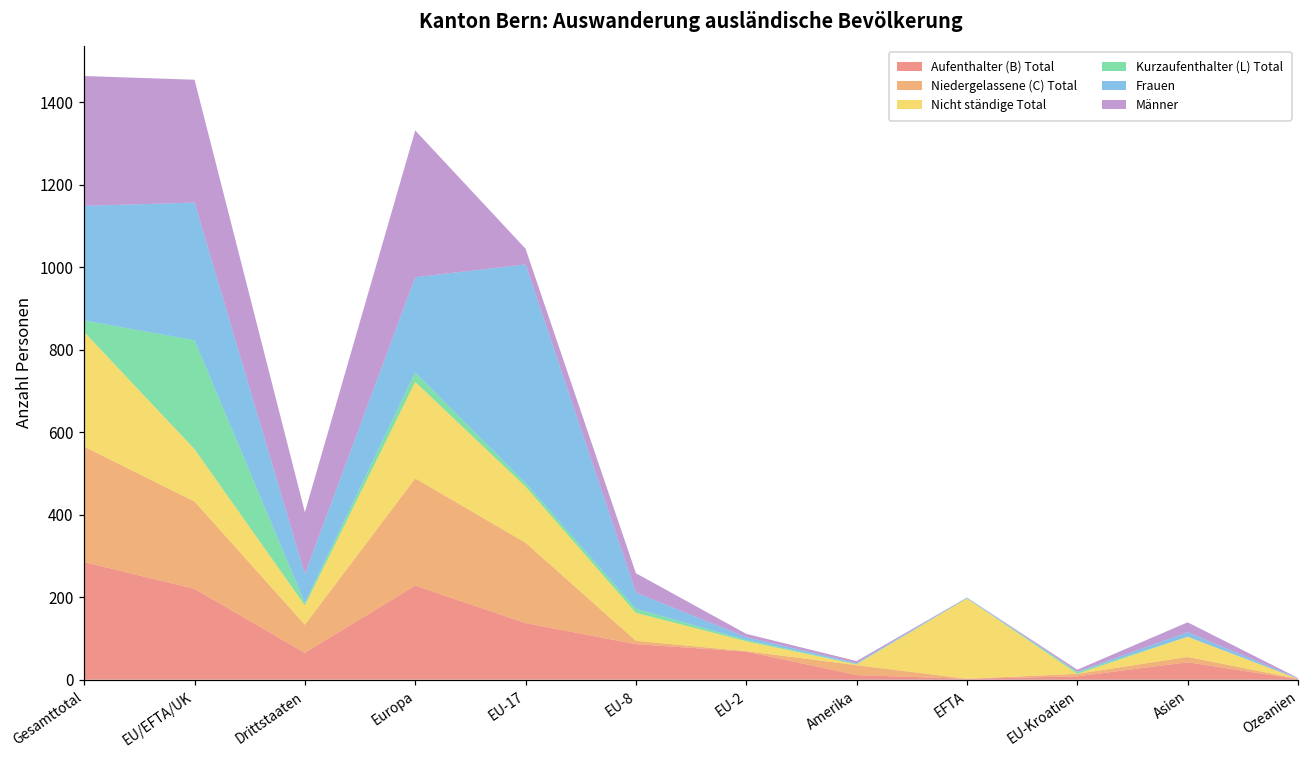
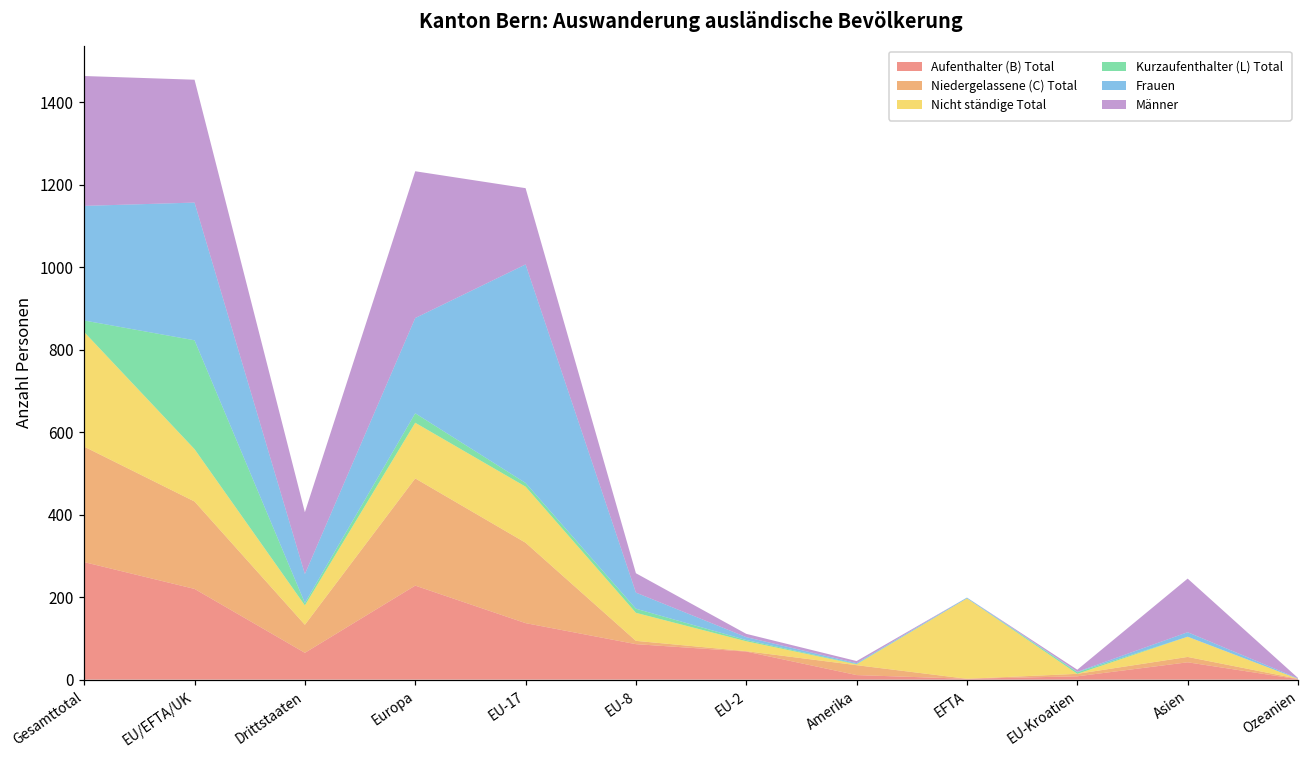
Nicht ständige Total, Europa: 230 -> 140
Männer, EU-17: 40 -> 190
Männer, Asien: 20 -> 130
